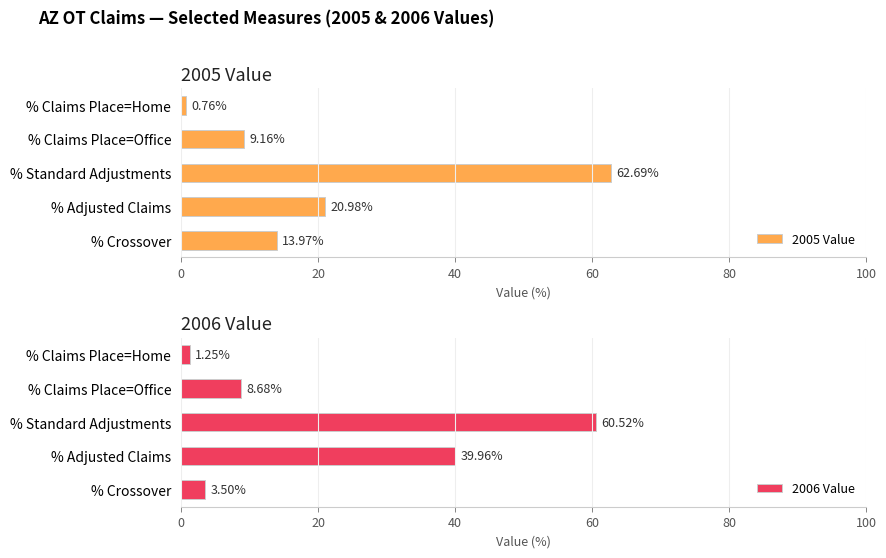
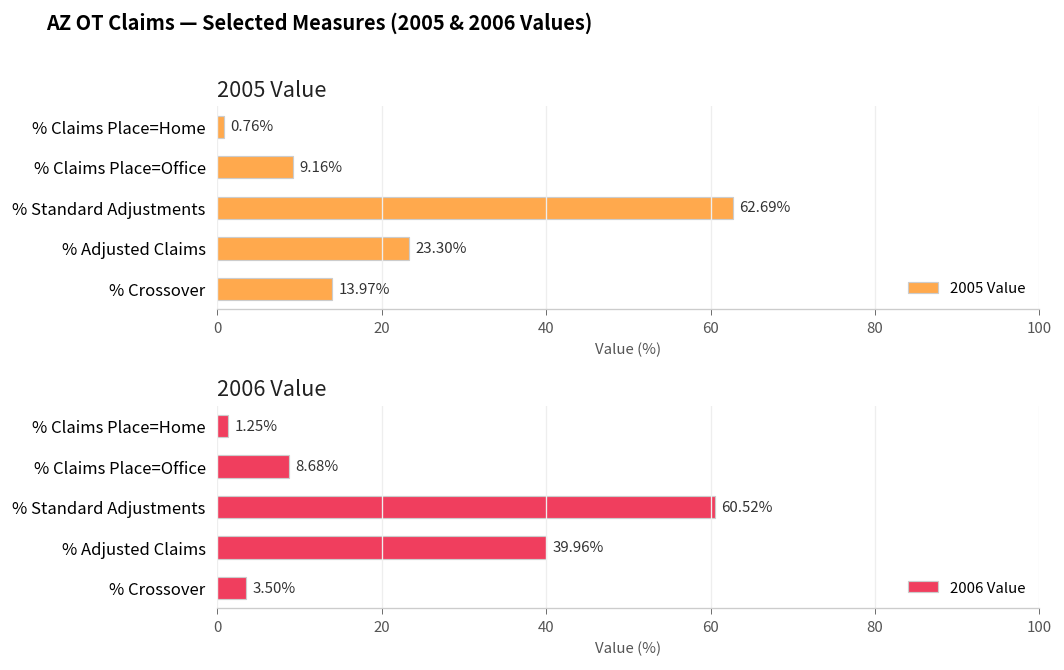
2005 Value, % Adjusted Claims: 20.98% -> 23.30%
